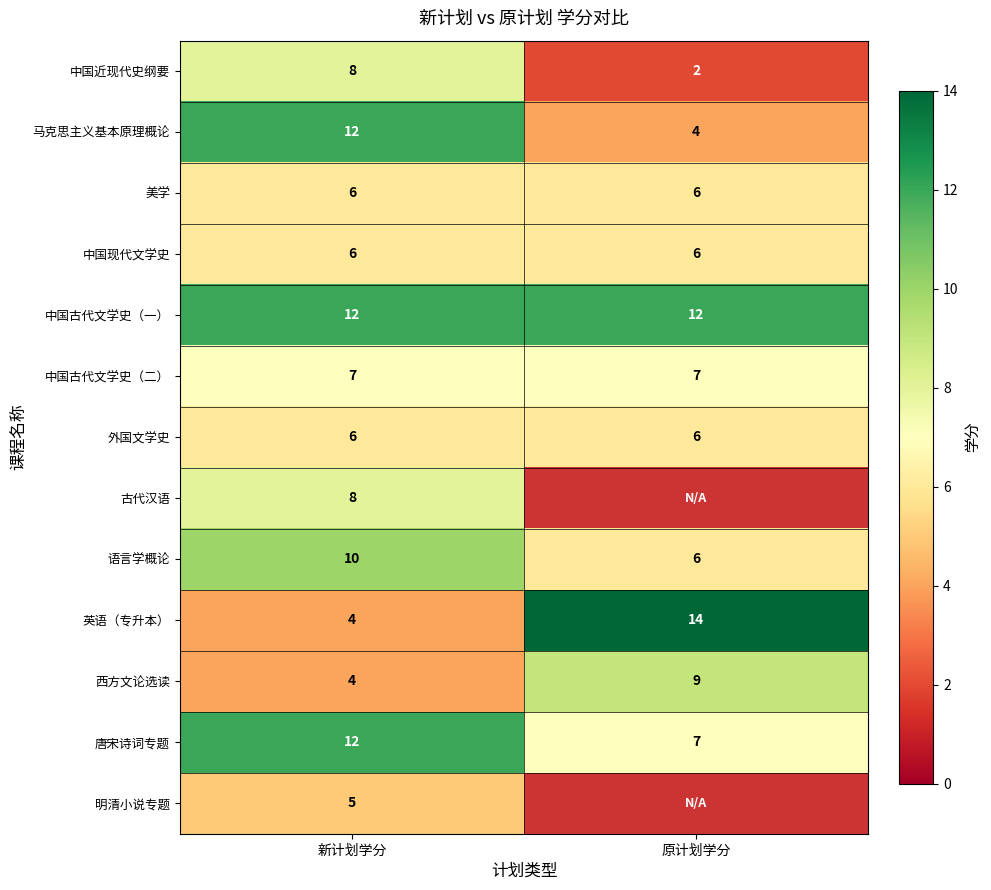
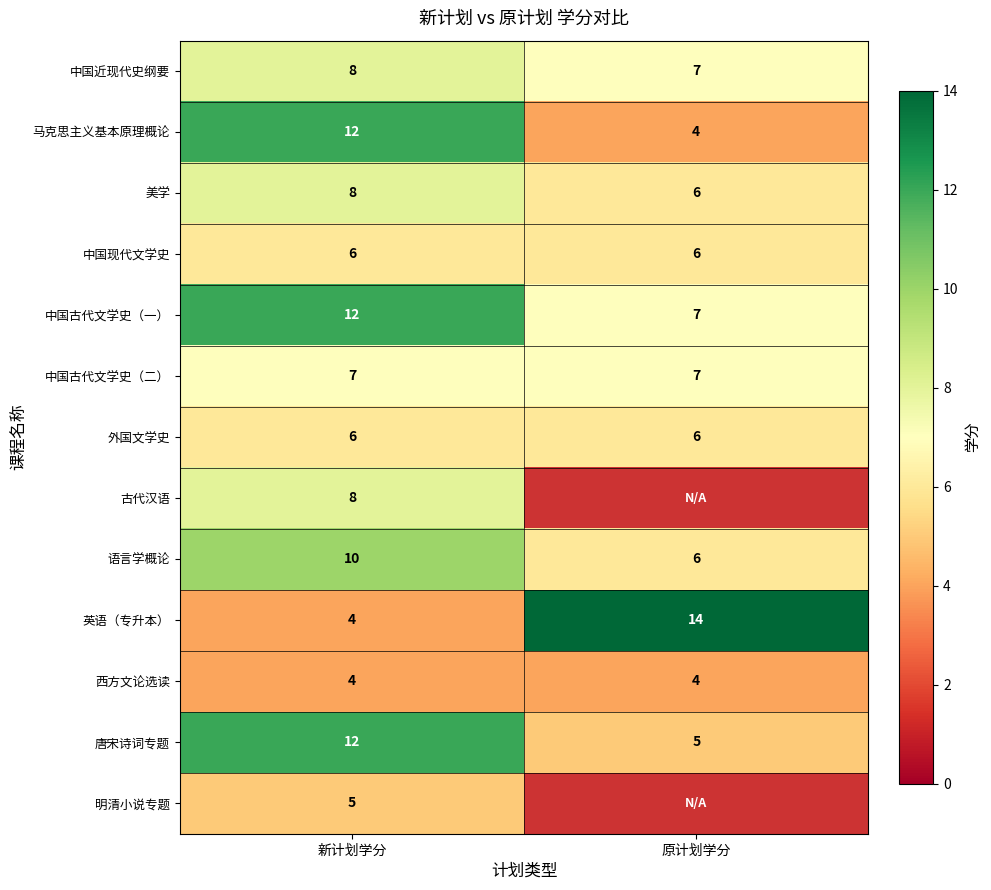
中国近现代史纲要, 原计划学分: 2 -> 7
美学, 新计划学分: 6 -> 8
中国古代文学史（一）, 原计划学分: 12 -> 7
西方文论选读, 原计划学分: 9 -> 4
唐宋诗词专题, 原计划学分: 7 -> 5
